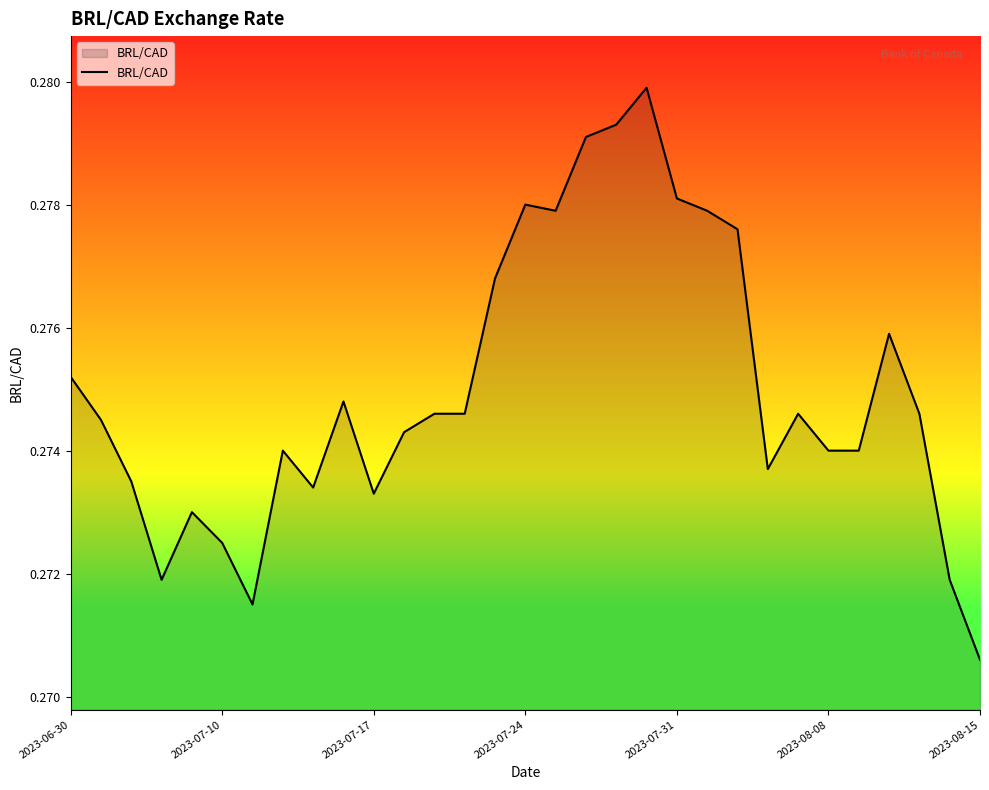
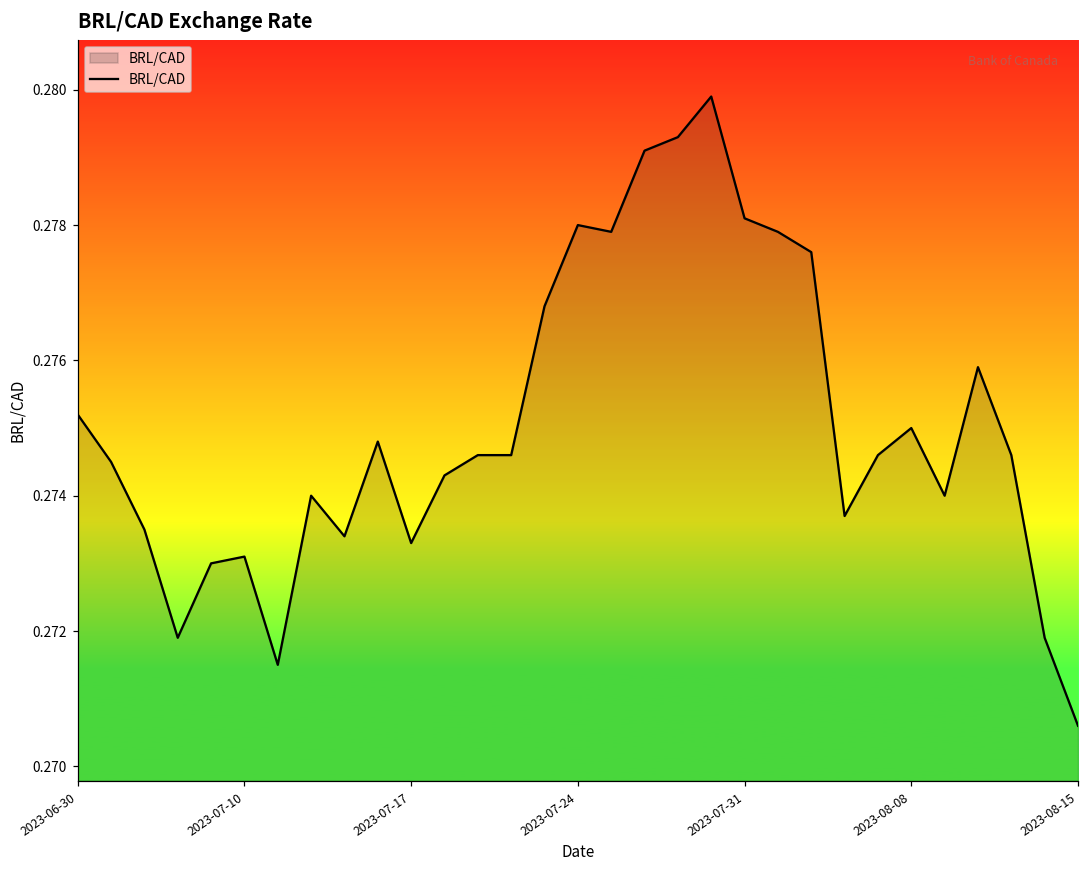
2023-07-10: 0.2725 -> 0.2731
2023-08-08: 0.274 -> 0.275
